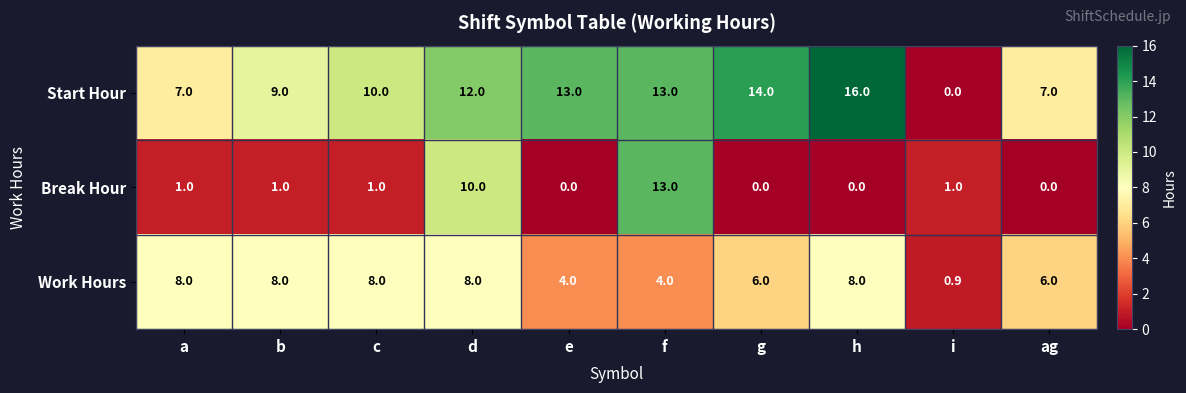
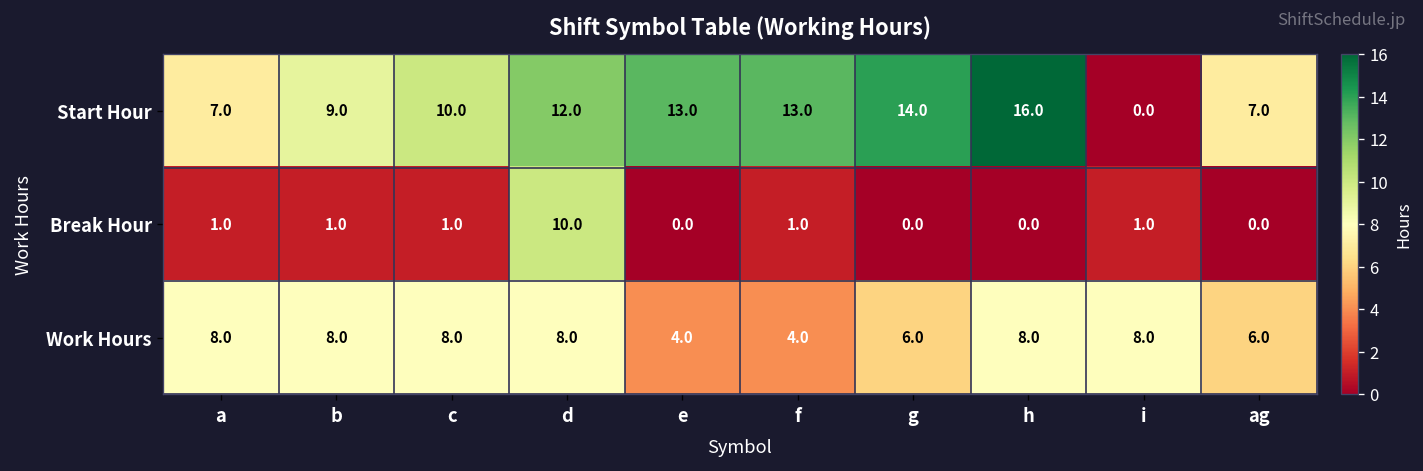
Break Hour, f: 13.0 -> 1.0
Work Hours, i: 0.9 -> 8.0
